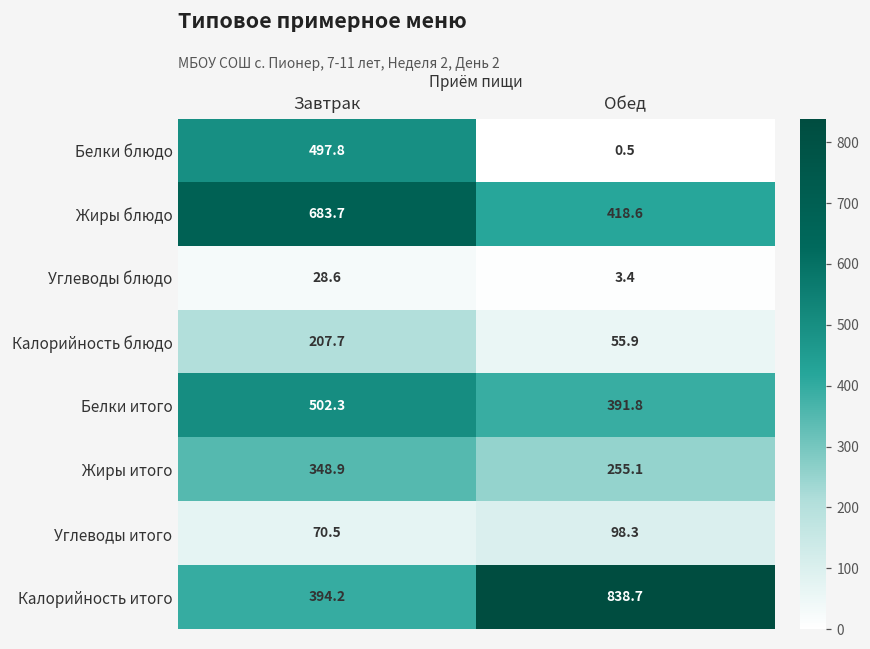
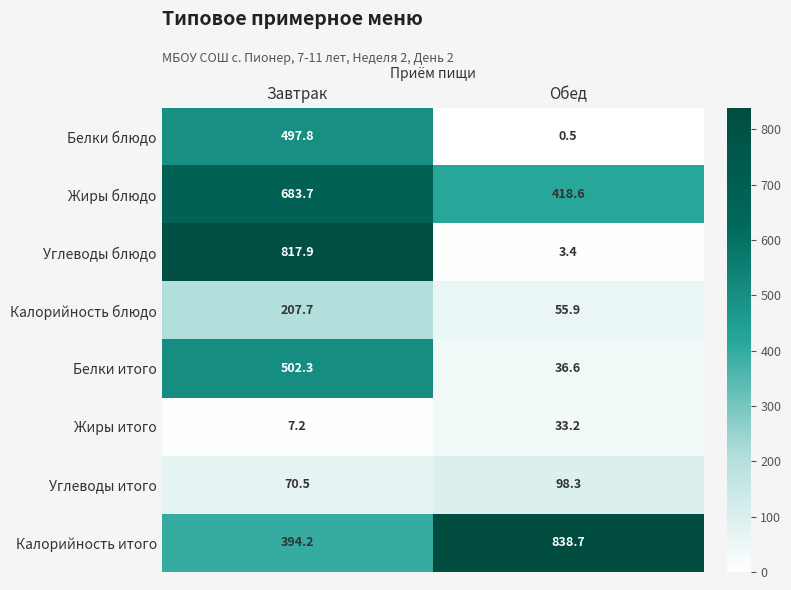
Углеводы блюдо, Завтрак: 28.6 -> 817.9
Белки итого, Обед: 391.8 -> 36.6
Жиры итого, Завтрак: 348.9 -> 7.2
Жиры итого, Обед: 255.1 -> 33.2
